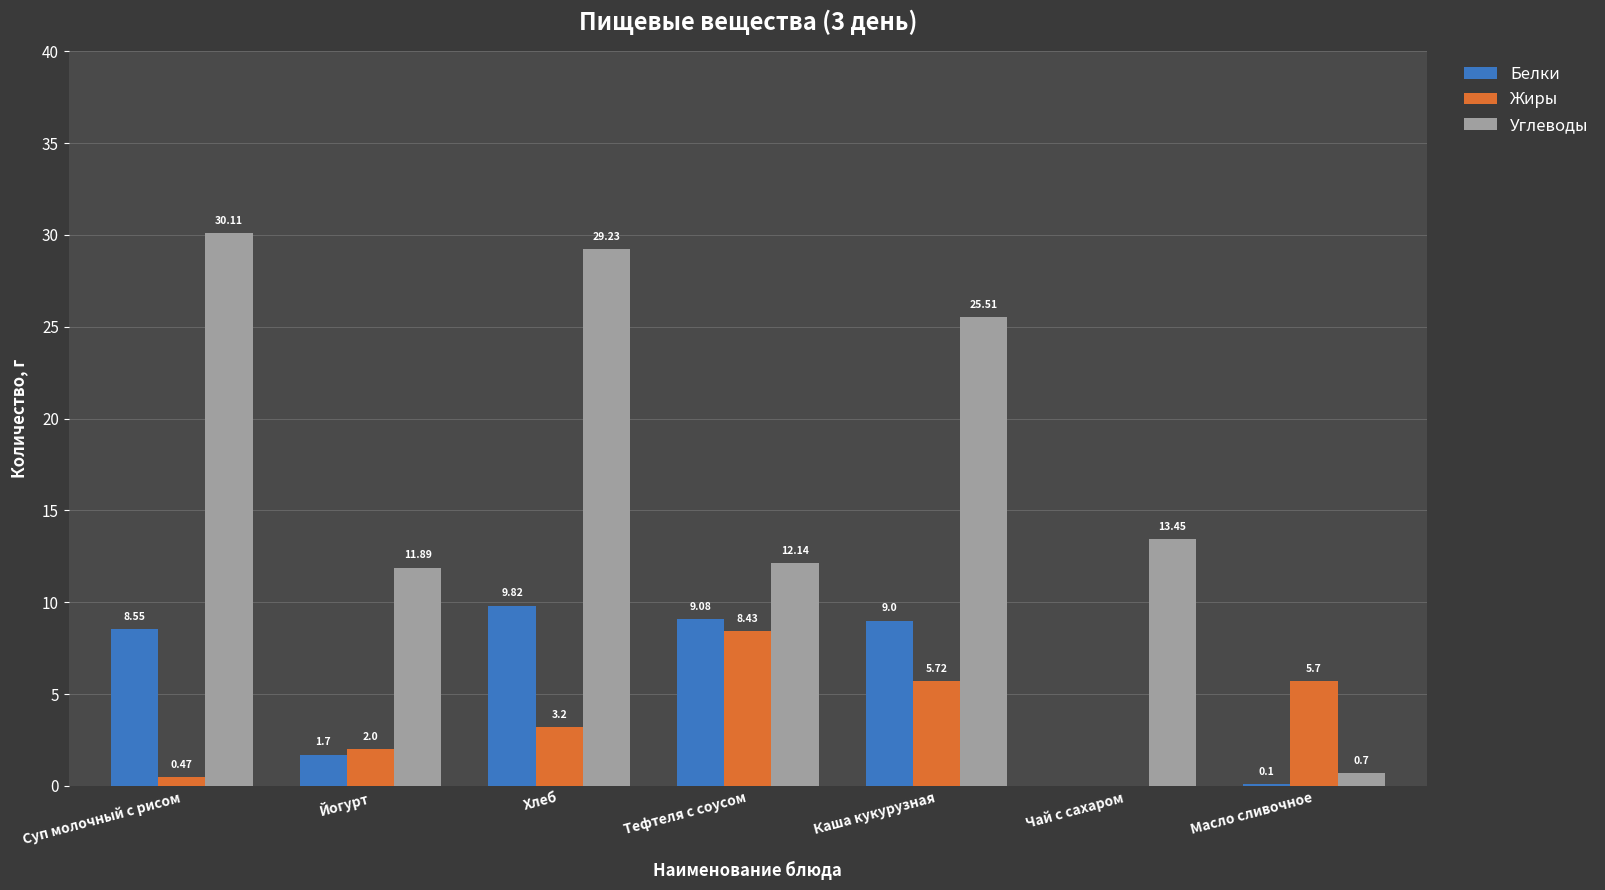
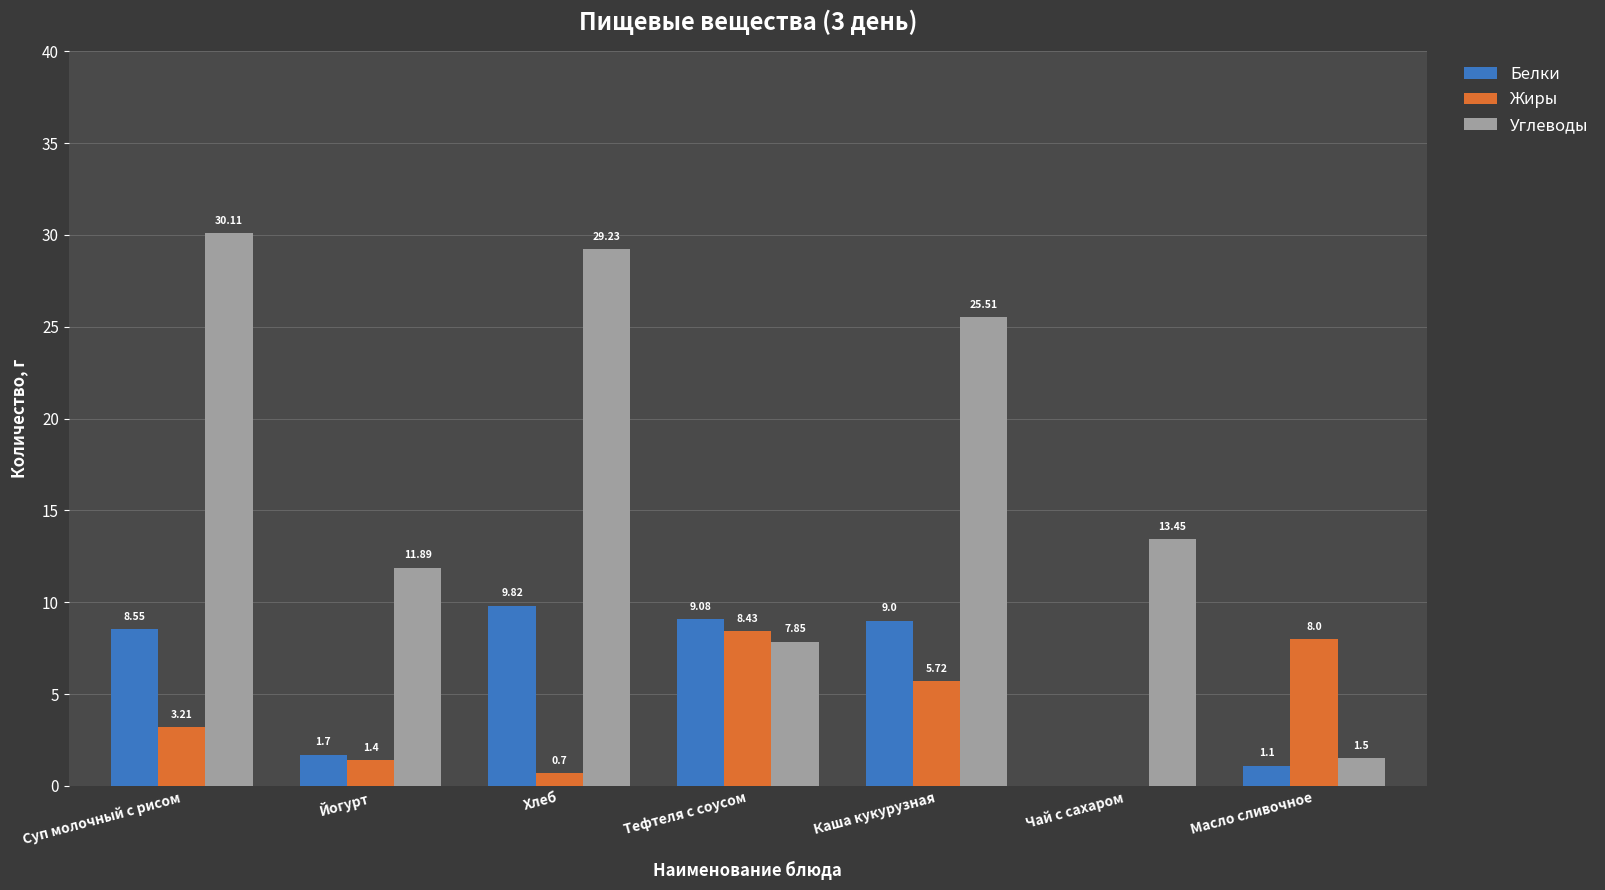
Жиры, Суп молочный с рисом: 0.47 -> 3.21
Жиры, Йогурт: 2.0 -> 1.4
Жиры, Хлеб: 3.2 -> 0.7
Углеводы, Тефтеля с соусом: 12.14 -> 7.85
Белки, Масло сливочное: 0.1 -> 1.1
Жиры, Масло сливочное: 5.7 -> 8.0
Углеводы, Масло сливочное: 0.7 -> 1.5
